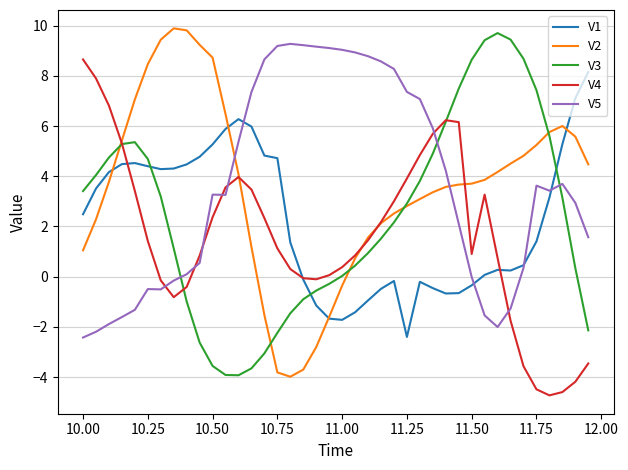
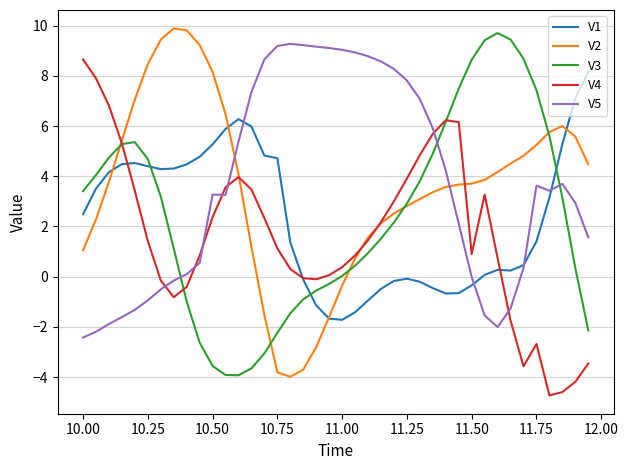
V5, 10.25: -0.5 -> -0.9
V2, 10.50: 8.7 -> 8.2
V1, 11.25: -2.4 -> -0.1
V5, 11.25: 7.4 -> 7.8
V4, 11.75: -4.5 -> -2.7
